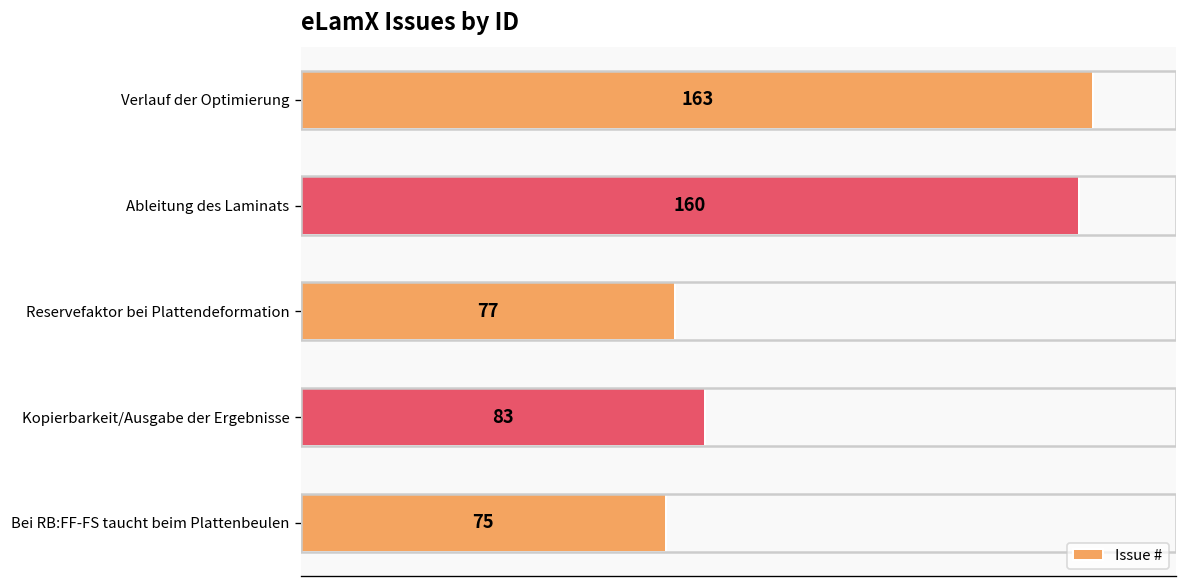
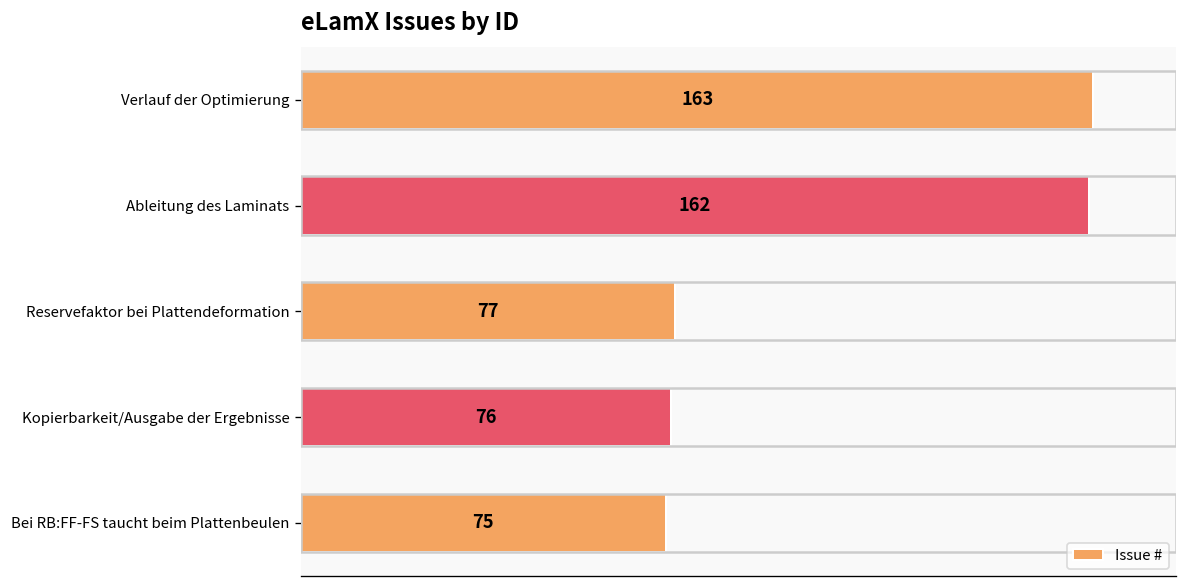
Ableitung des Laminats: 160 -> 162
Kopierbarkeit/Ausgabe der Ergebnisse: 83 -> 76
